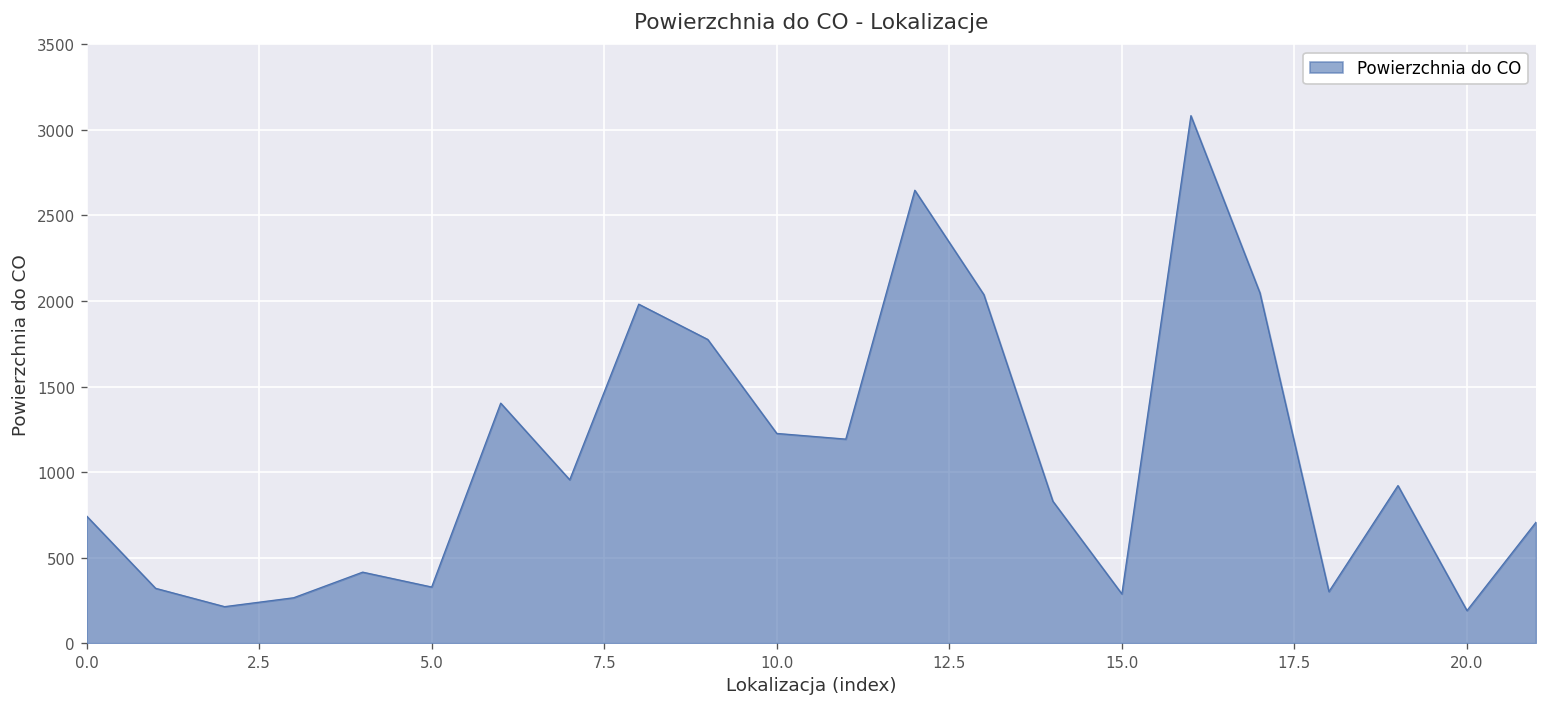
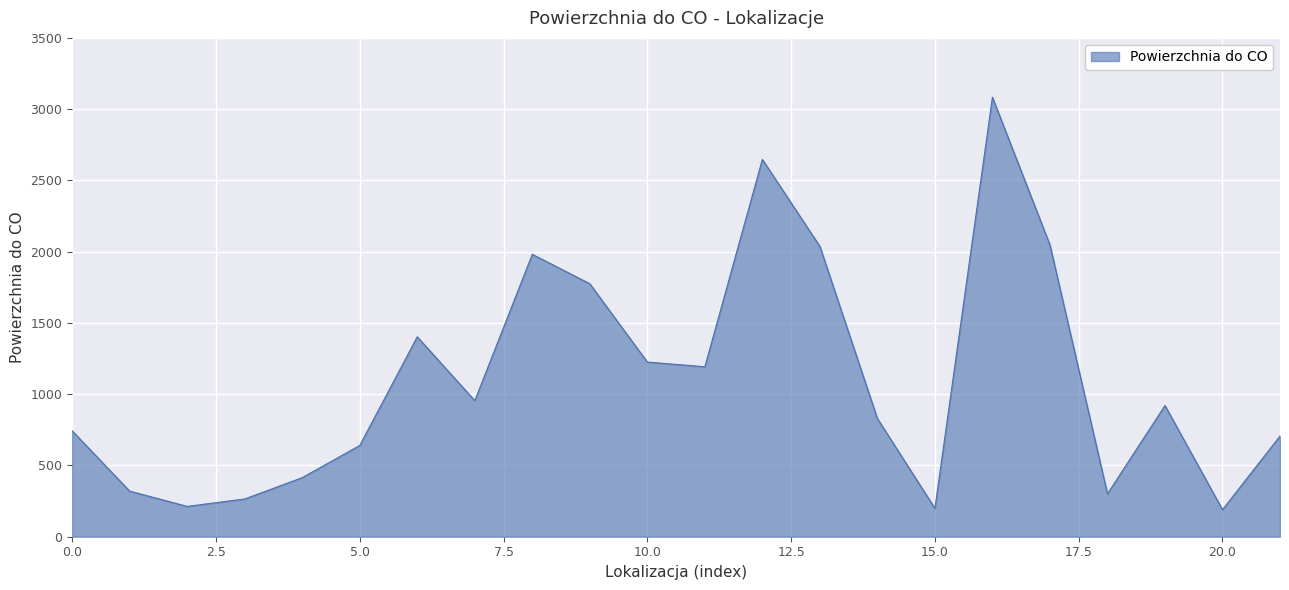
5.0: 330 -> 640
15.0: 290 -> 200
